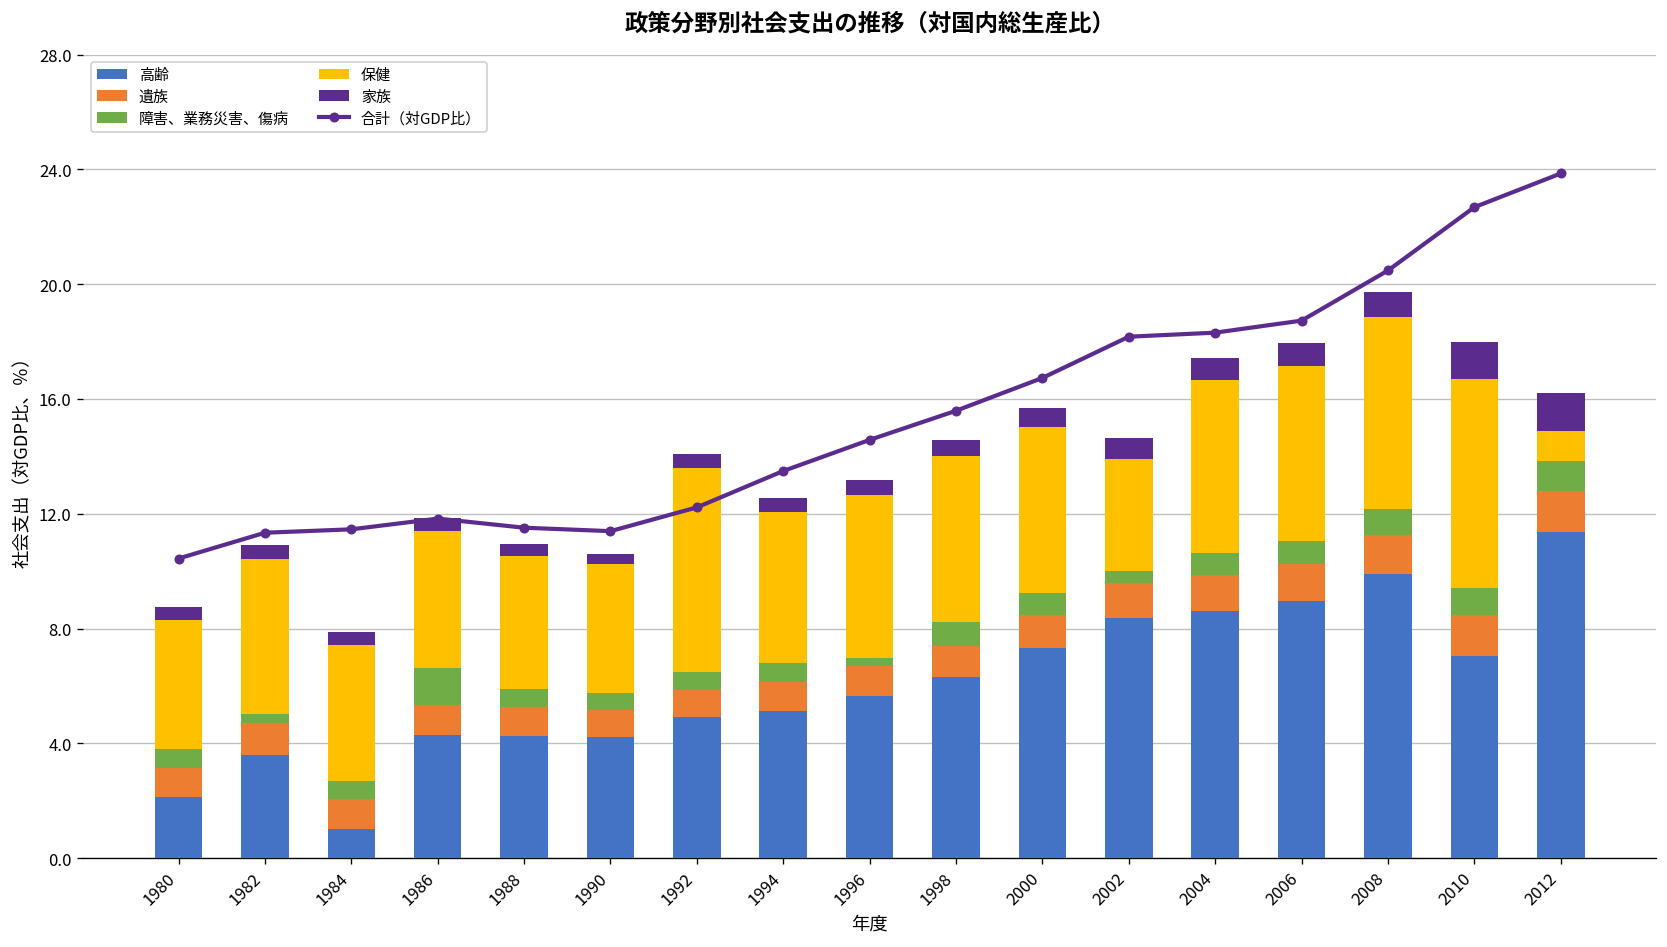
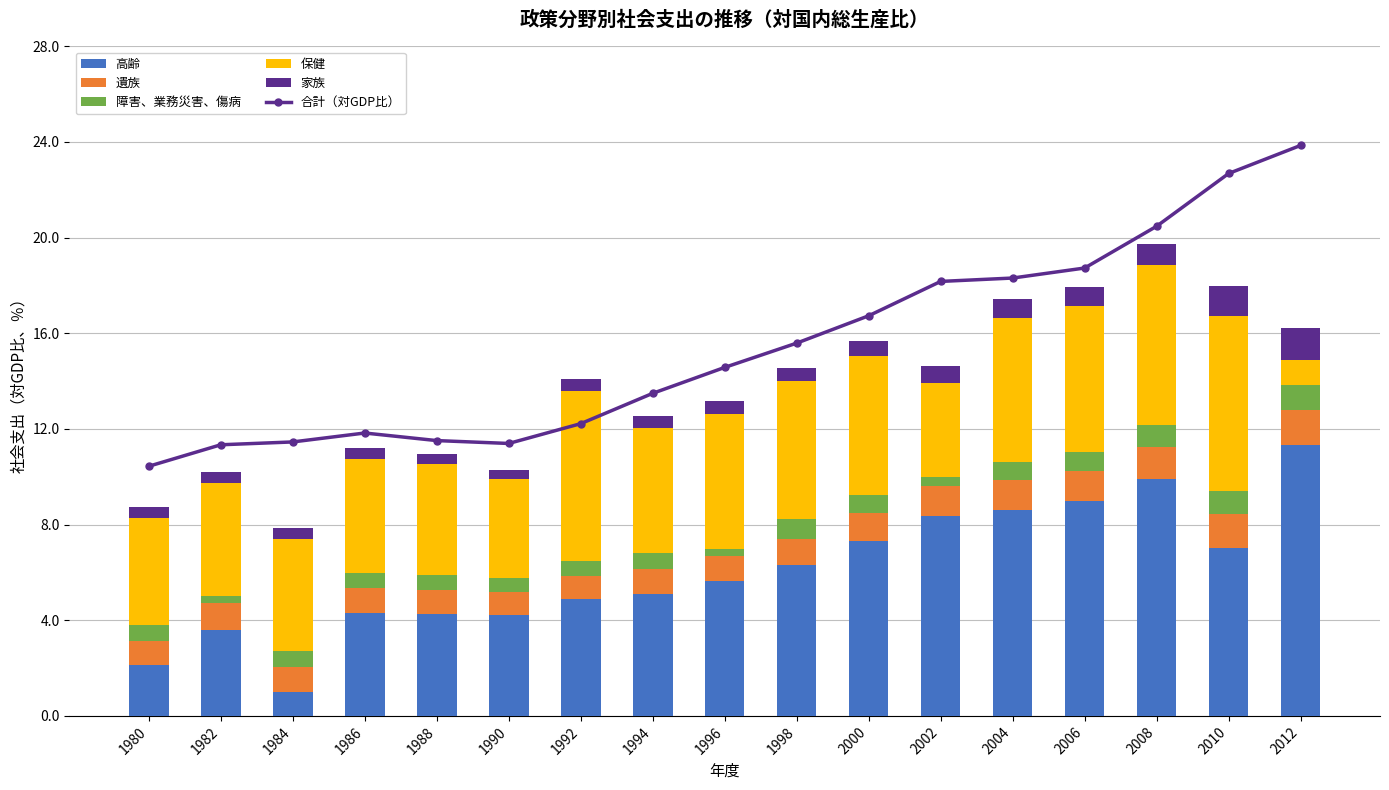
保健, 1982: 5.4 -> 4.7
障害、業務災害、傷病, 1986: 1.3 -> 0.6
保健, 1990: 4.5 -> 4.1
